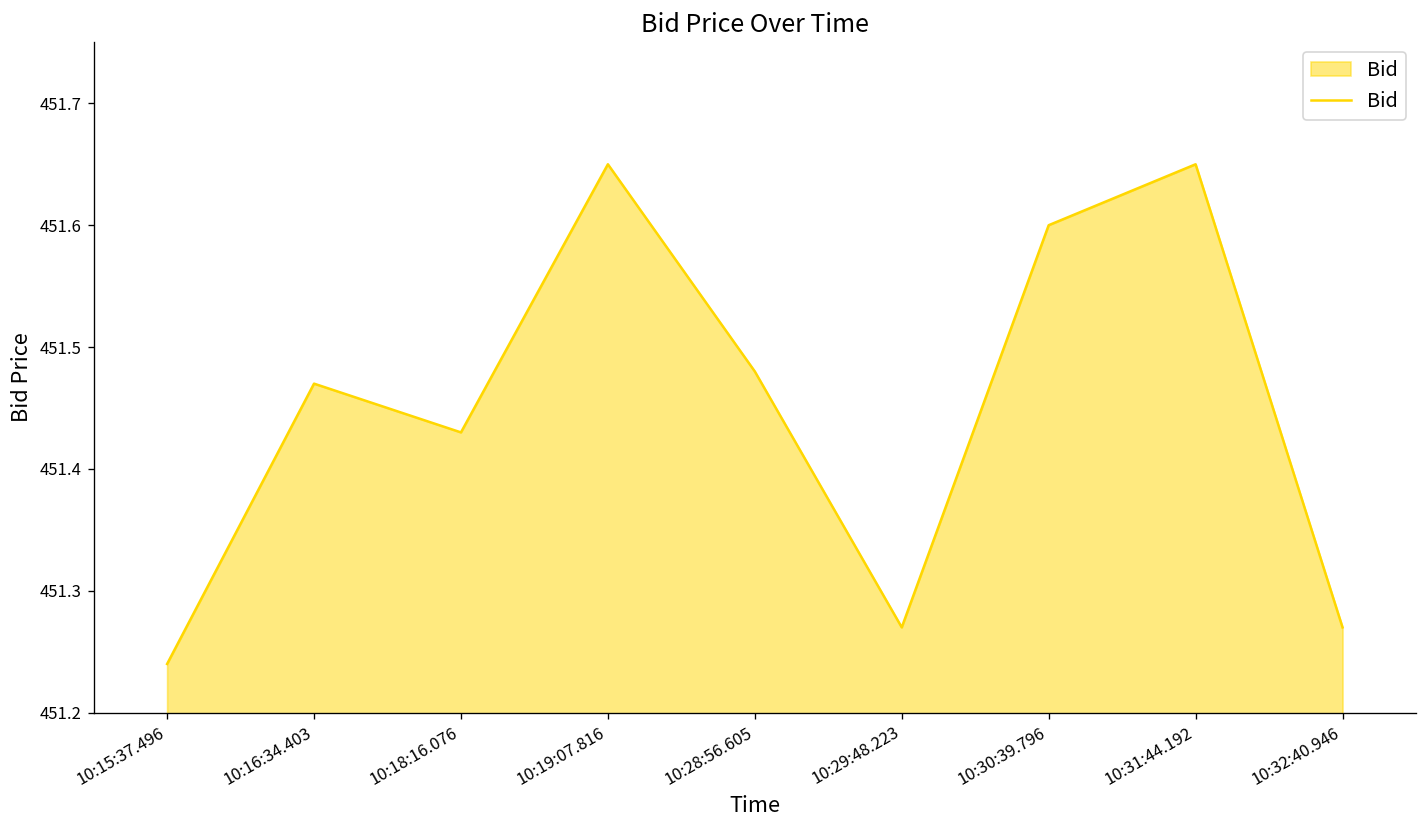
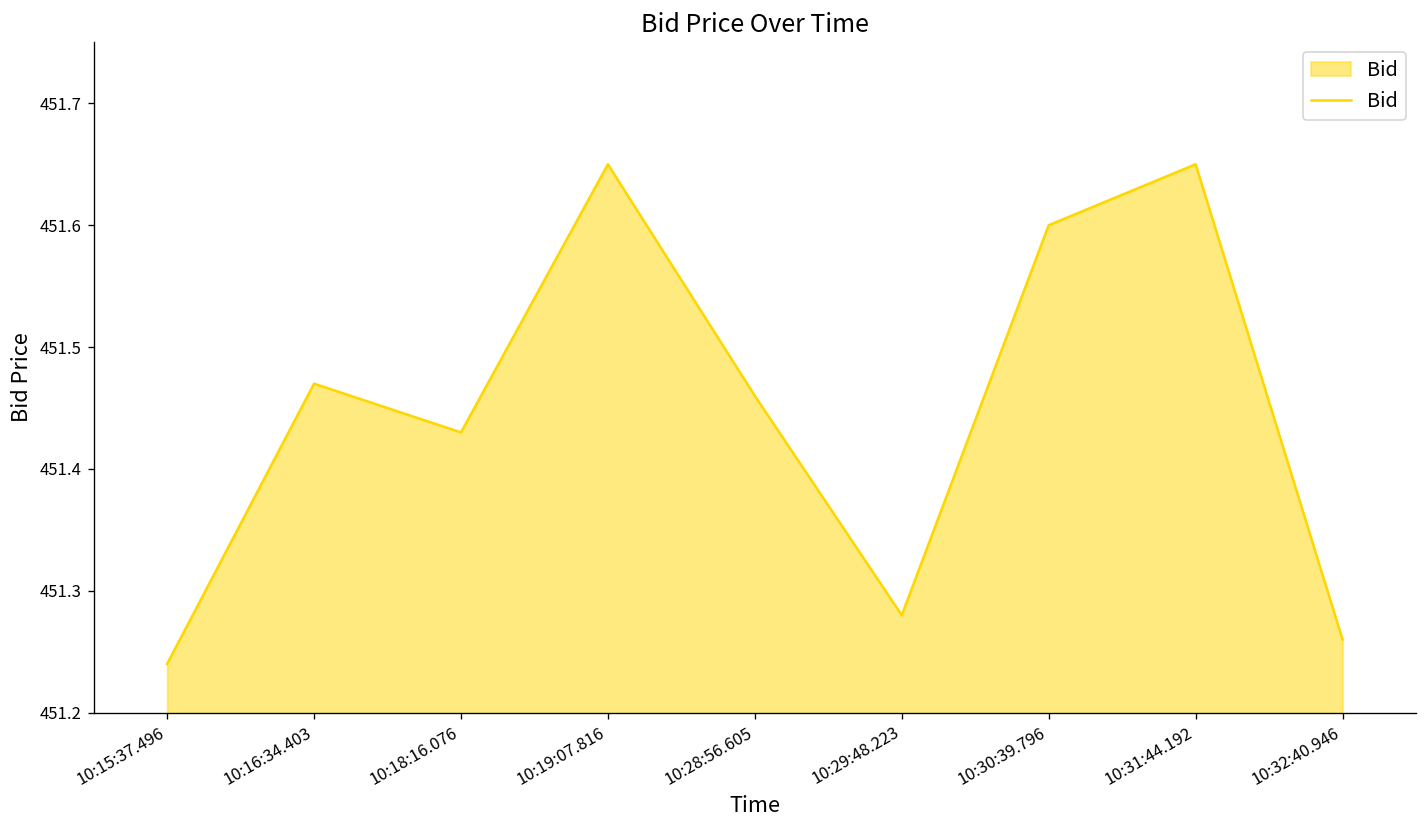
10:28:56.605: 451.48 -> 451.46
10:29:48.223: 451.27 -> 451.28
10:32:40.946: 451.27 -> 451.26
